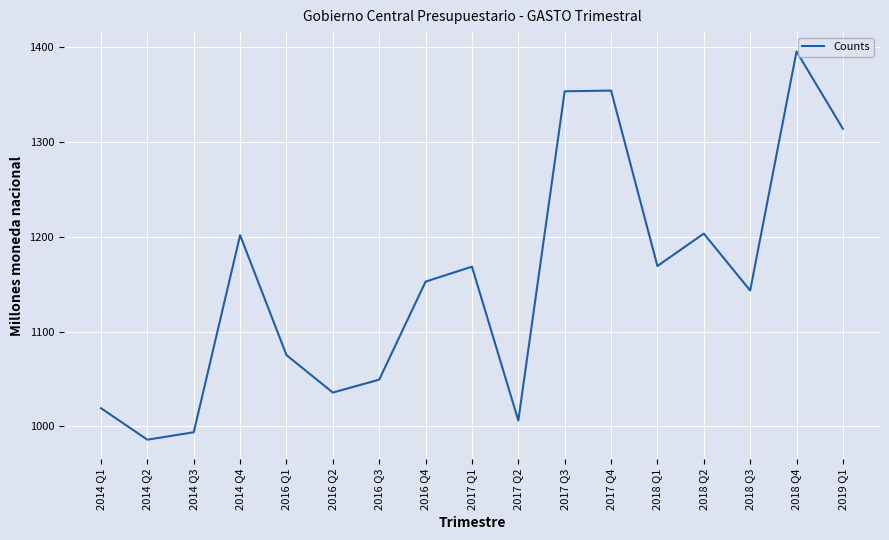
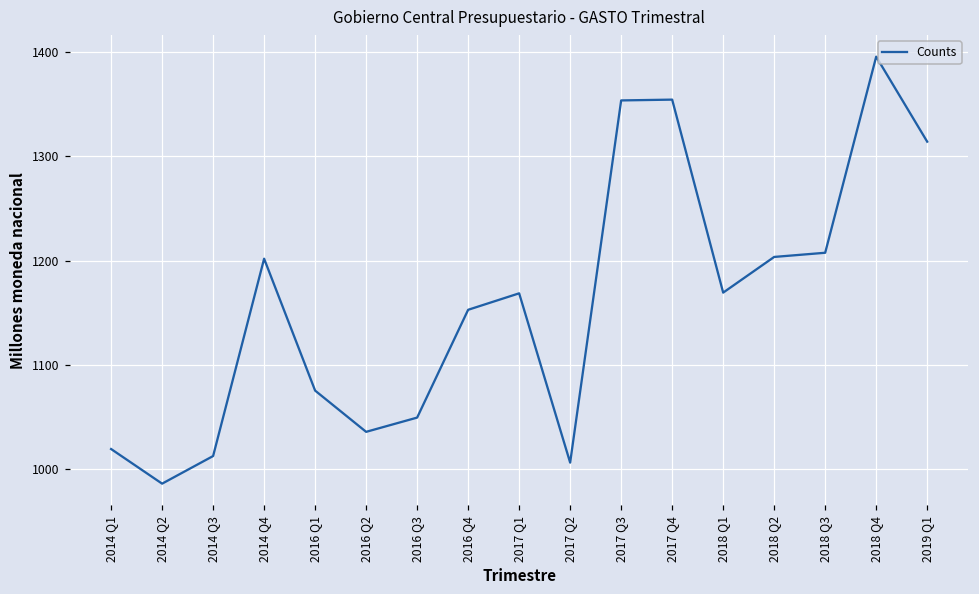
2014 Q3: 990 -> 1010
2018 Q3: 1140 -> 1210
